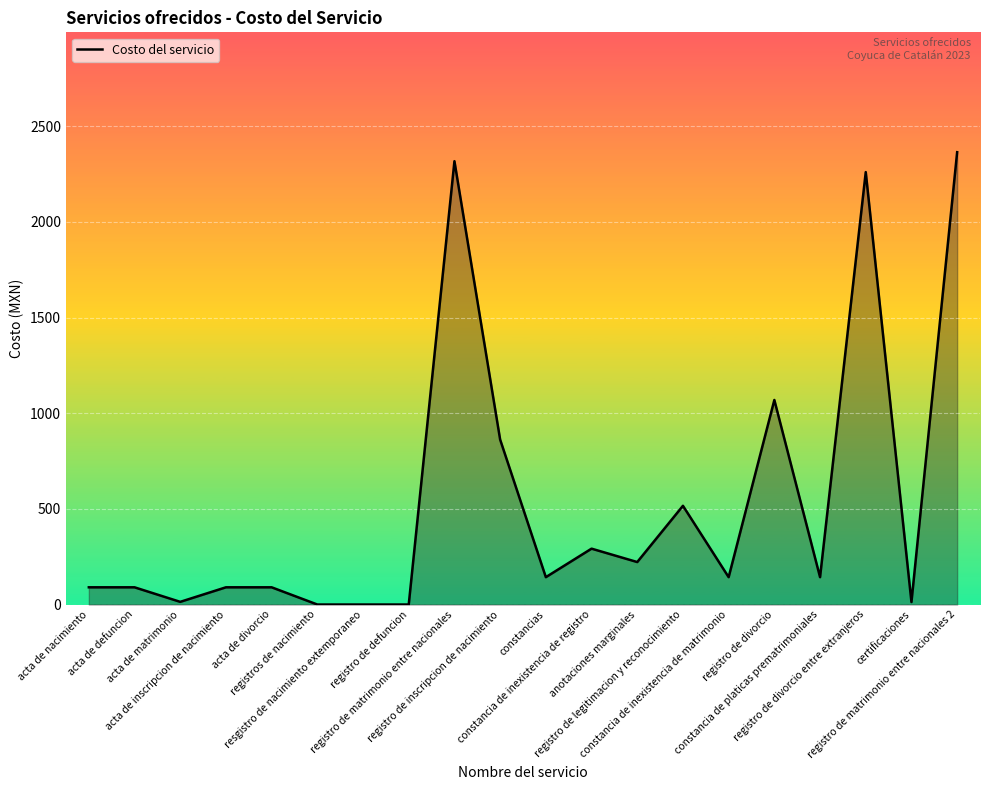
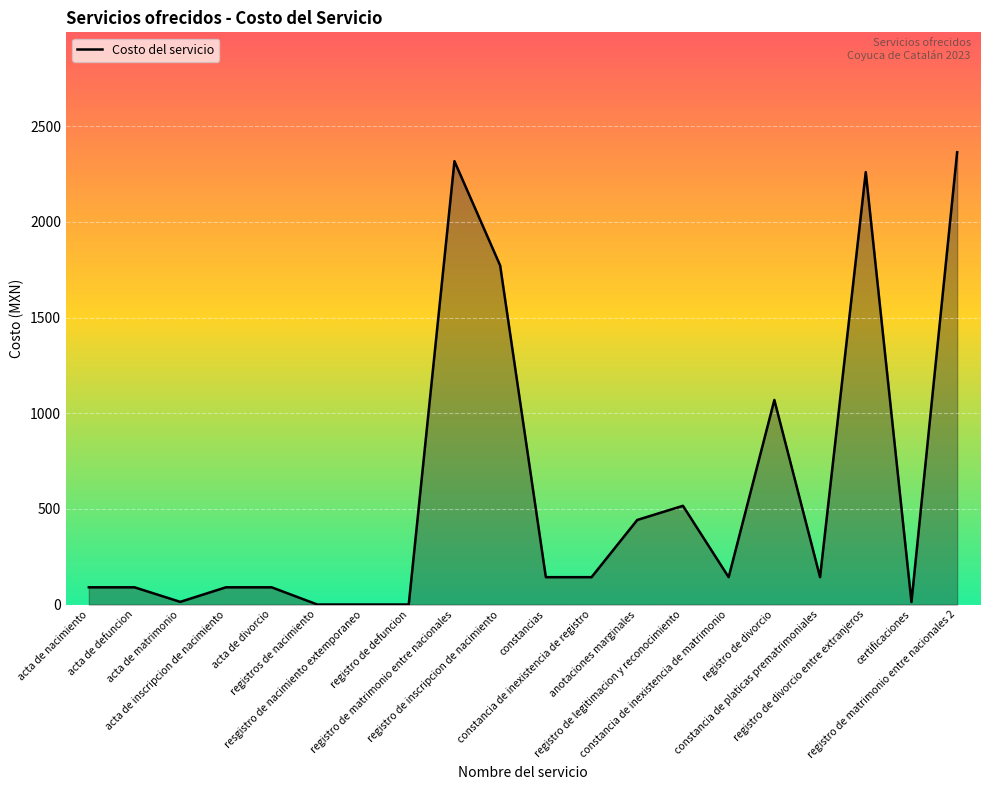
registro de inscripcion de nacimiento: 860 -> 1770
constancia de inexistencia de registro: 290 -> 140
anotaciones marginales: 220 -> 440
